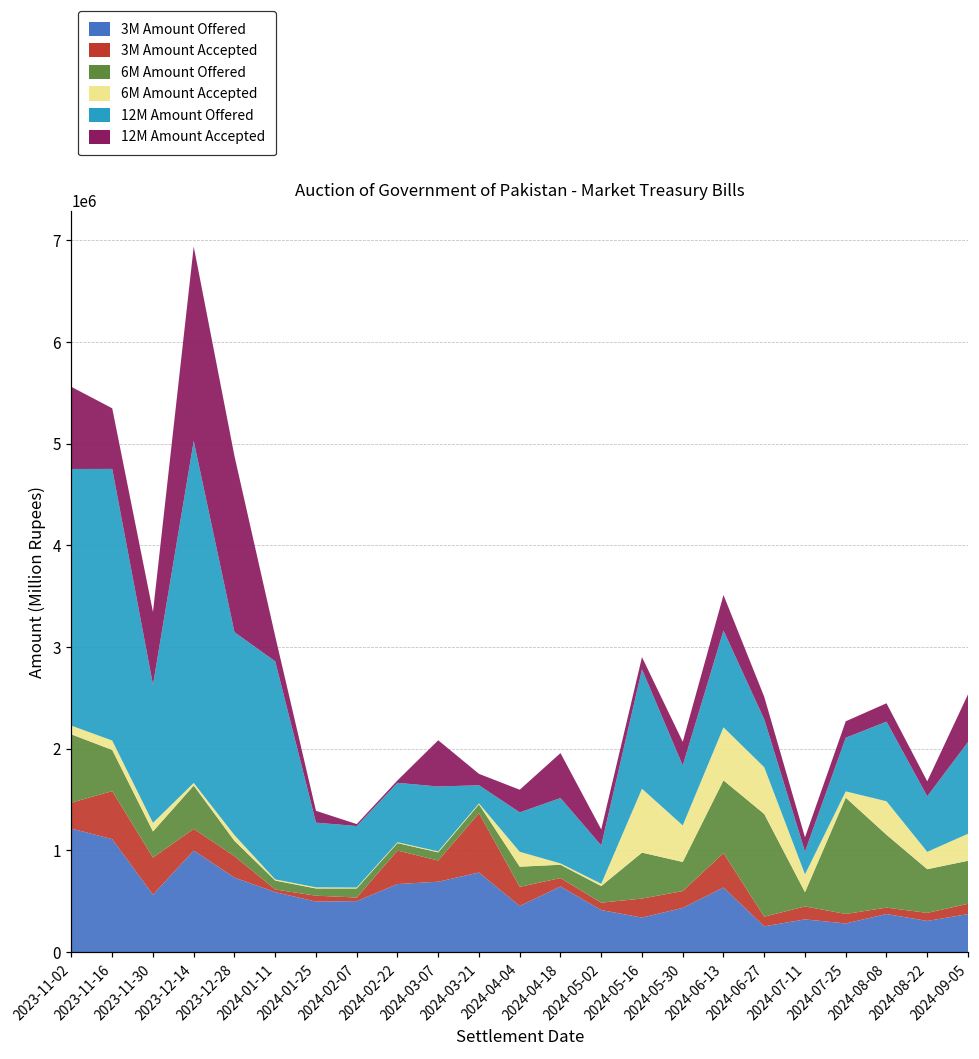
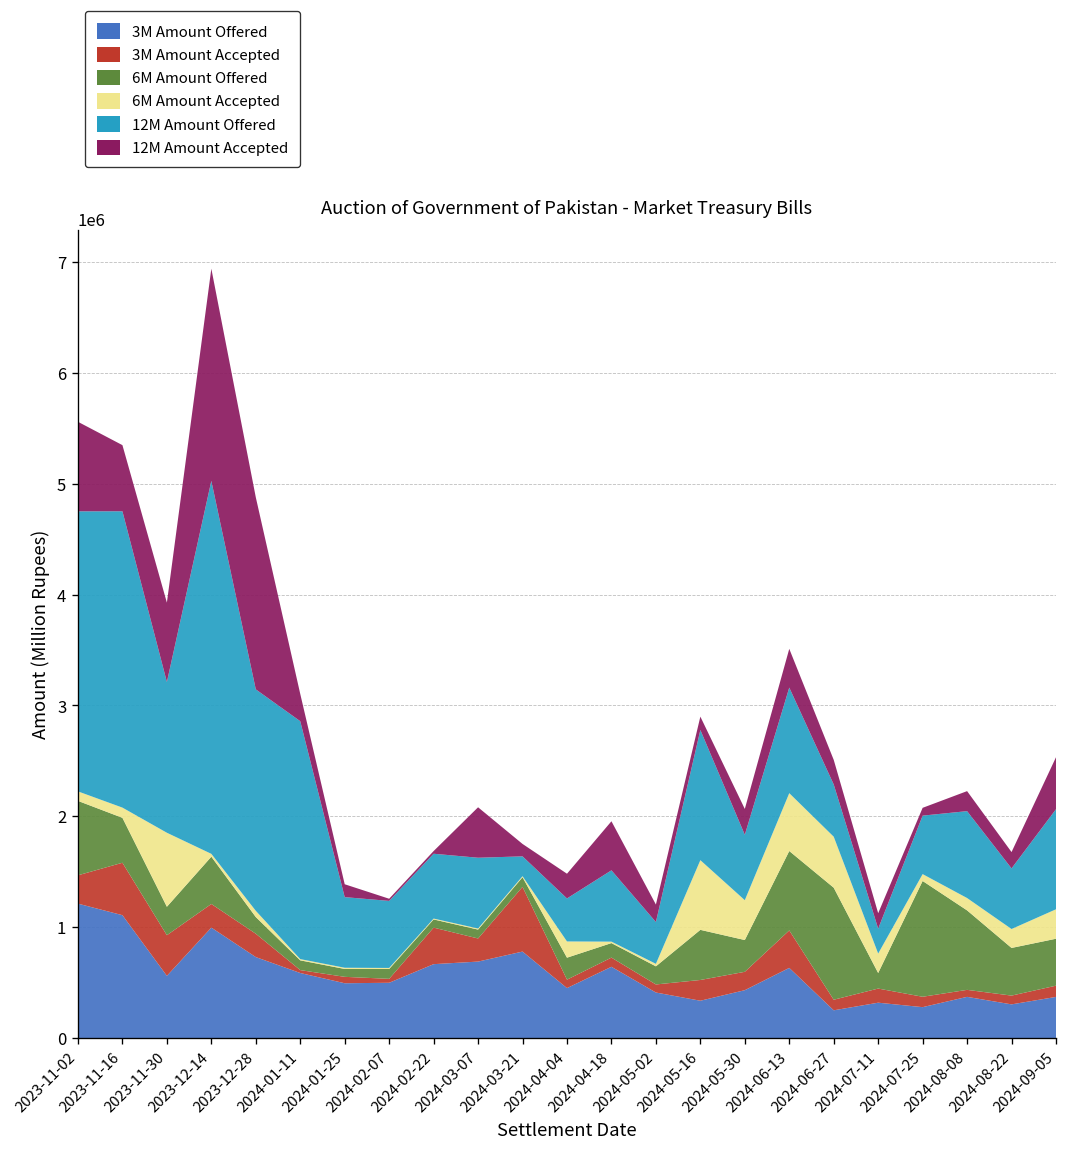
6M Amount Accepted, 2023-11-30: 100000 -> 700000
3M Amount Accepted, 2024-04-04: 200000 -> 100000
6M Amount Offered, 2024-07-25: 1100000 -> 1000000
12M Amount Accepted, 2024-07-25: 200000 -> 100000
6M Amount Accepted, 2024-08-08: 300000 -> 100000
